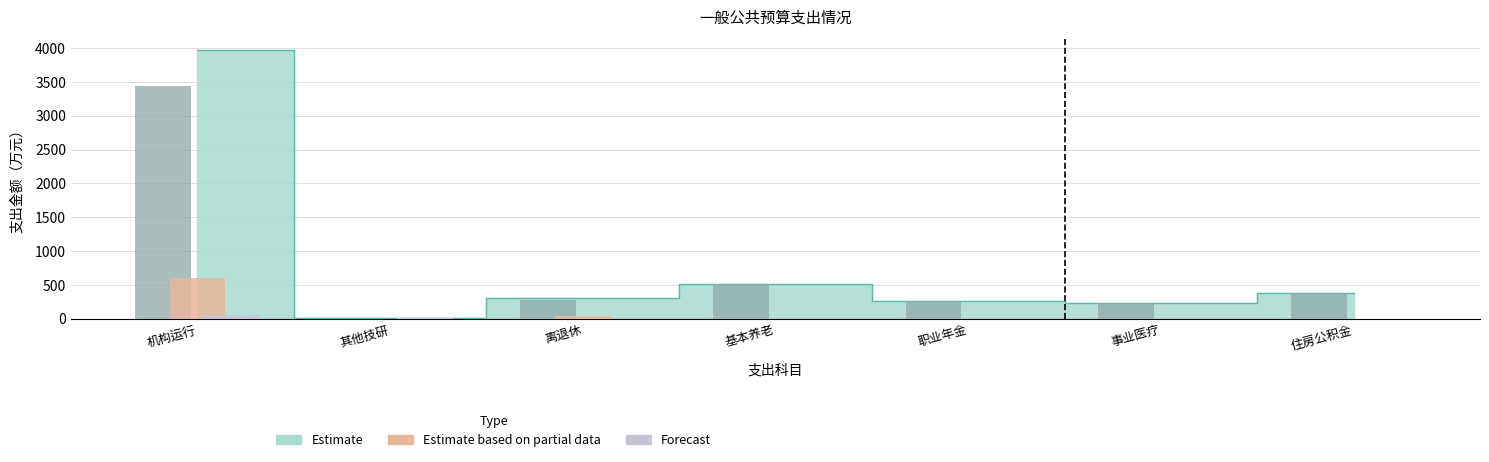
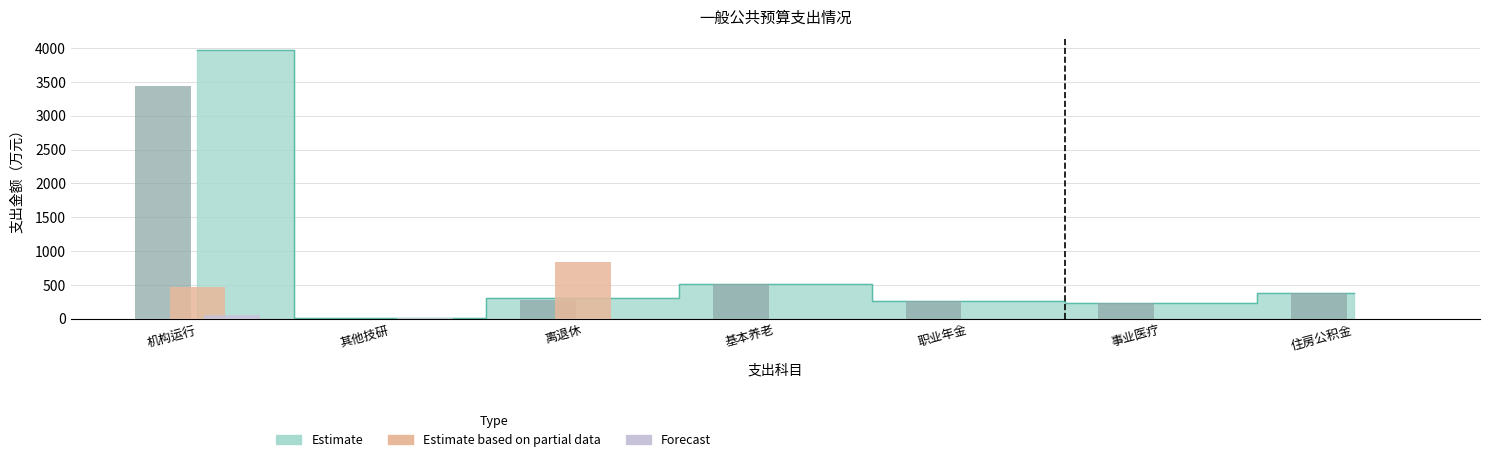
Estimate based on partial data, 机构运行: 600 -> 500
Estimate based on partial data, 离退休: 0 -> 800
